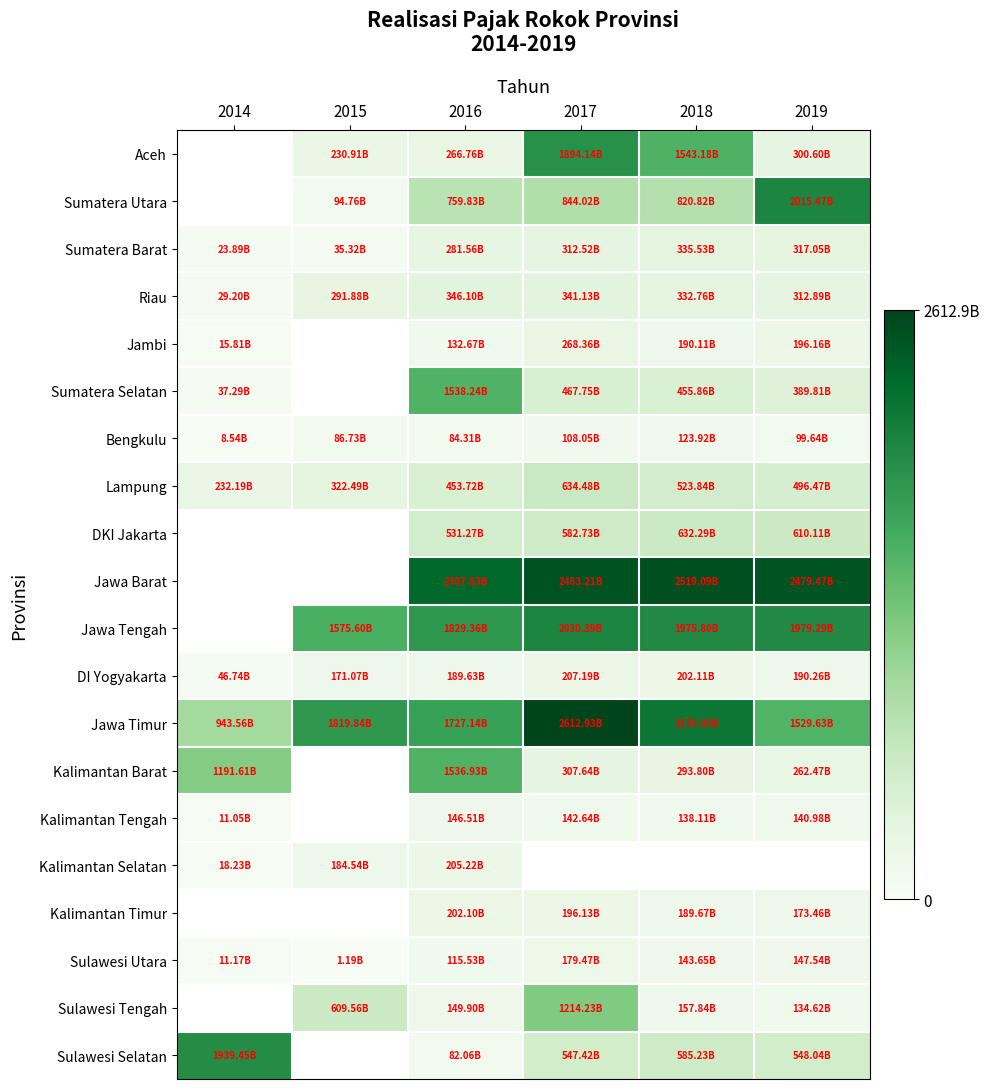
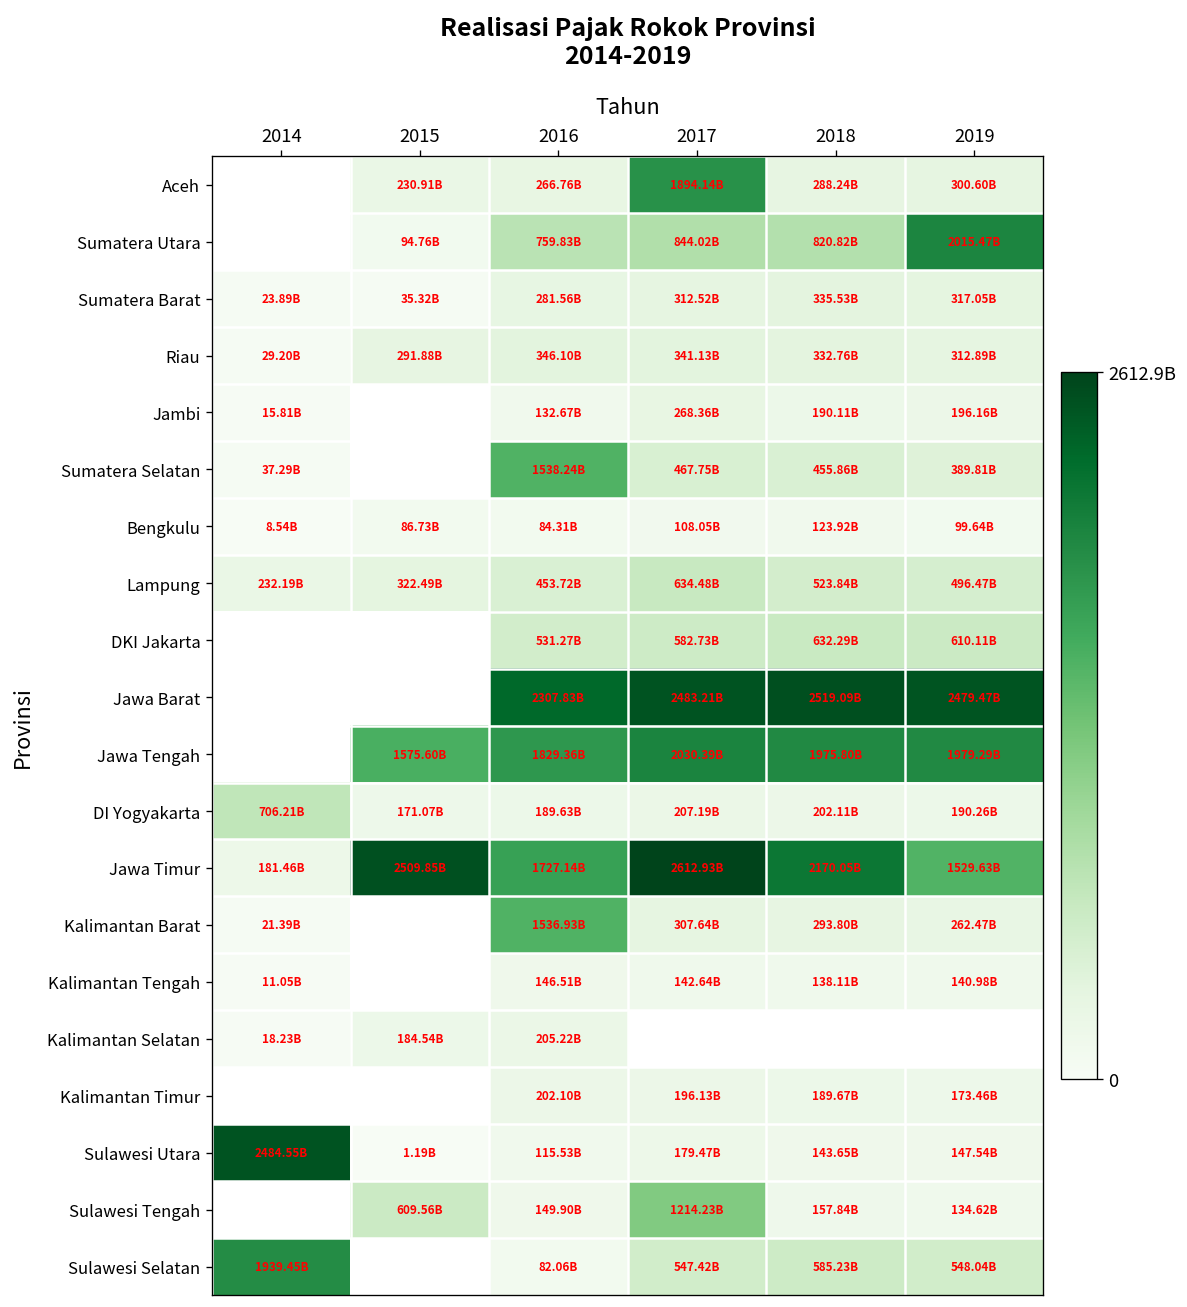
Aceh, 2018: 1543.18B -> 288.24B
DI Yogyakarta, 2014: 46.74B -> 706.21B
Jawa Timur, 2014: 943.56B -> 181.46B
Jawa Timur, 2015: 1819.84B -> 2509.85B
Kalimantan Barat, 2014: 1191.61B -> 21.39B
Sulawesi Utara, 2014: 11.17B -> 2484.55B
